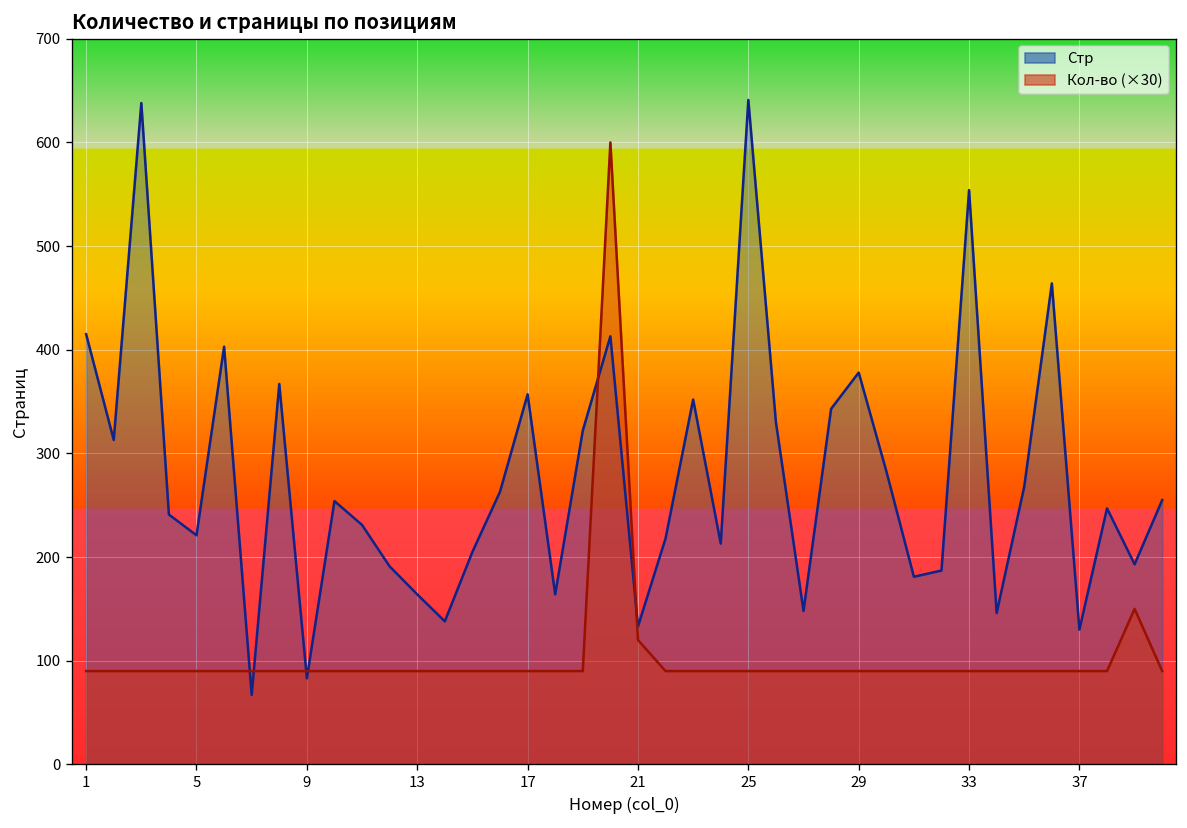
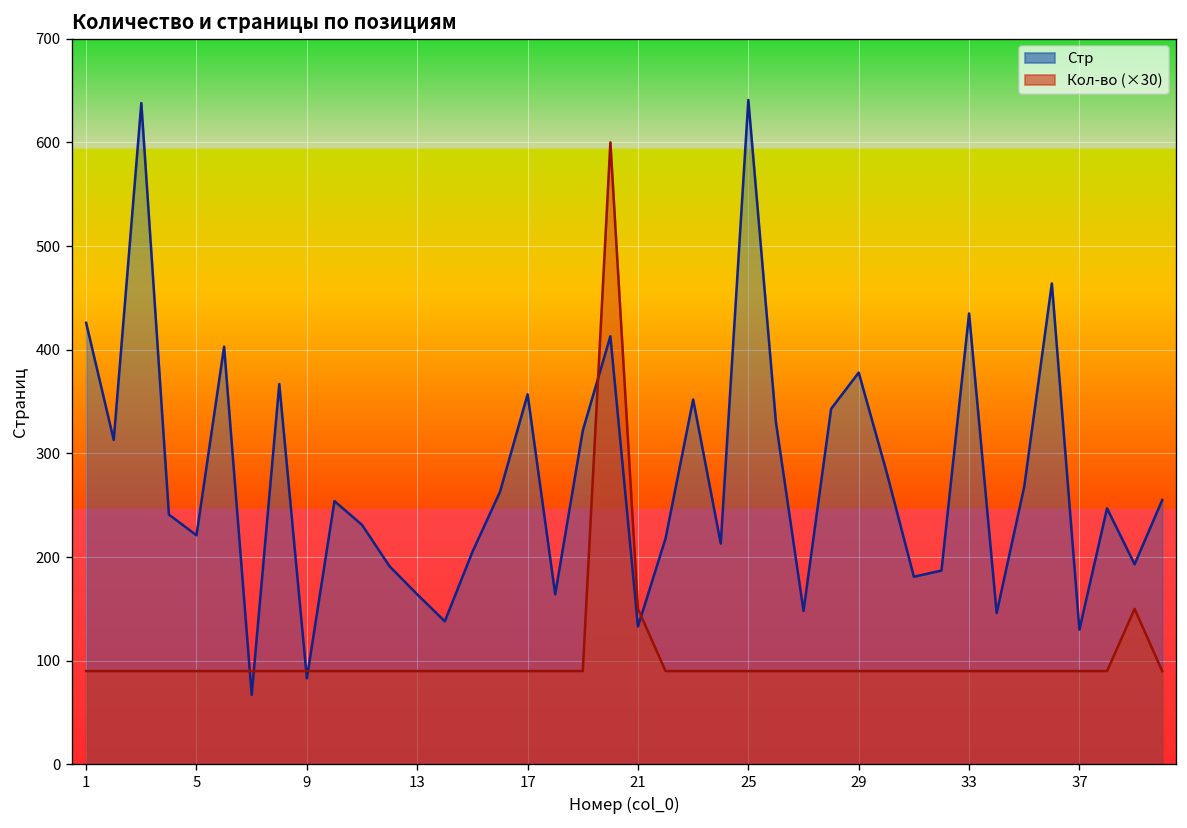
Стр, 1: 420 -> 430
Кол-во (×30), 21: 120 -> 150
Стр, 33: 550 -> 440
